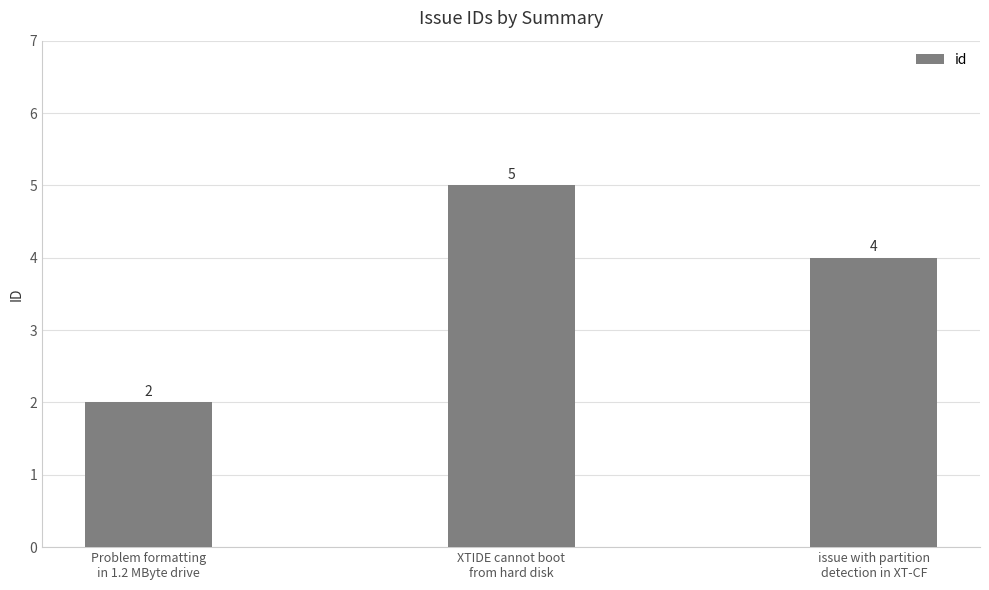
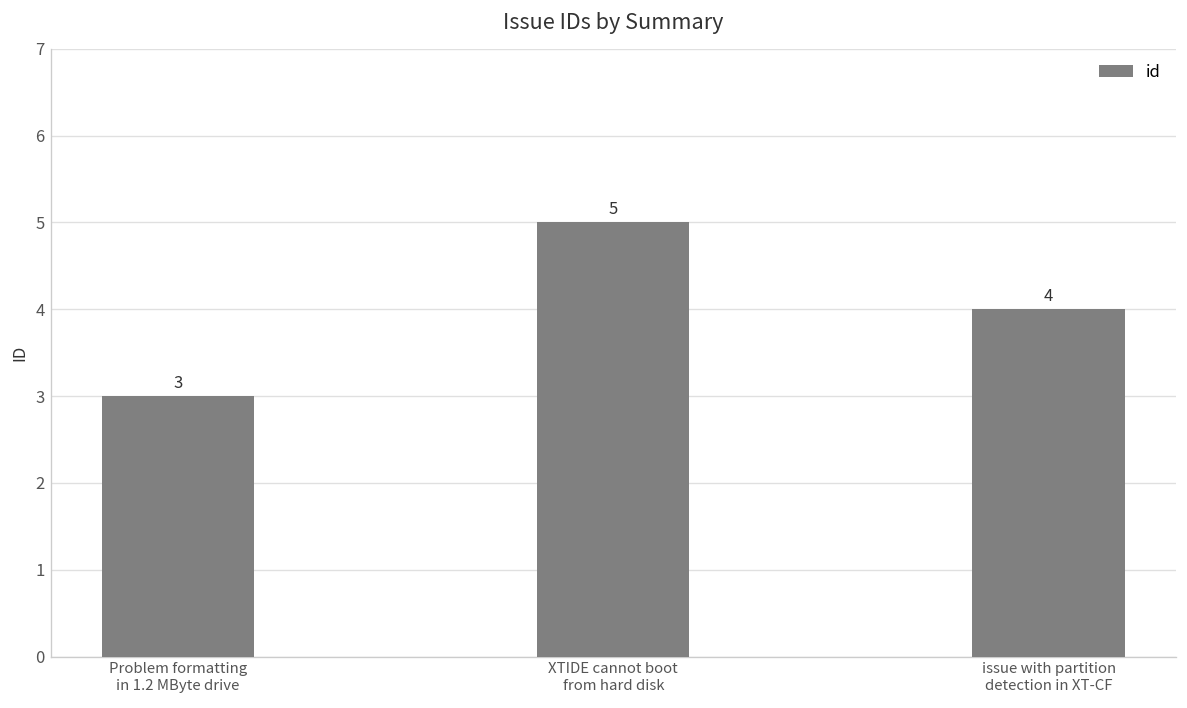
Problem formatting in 1.2 MByte drive: 2 -> 3
